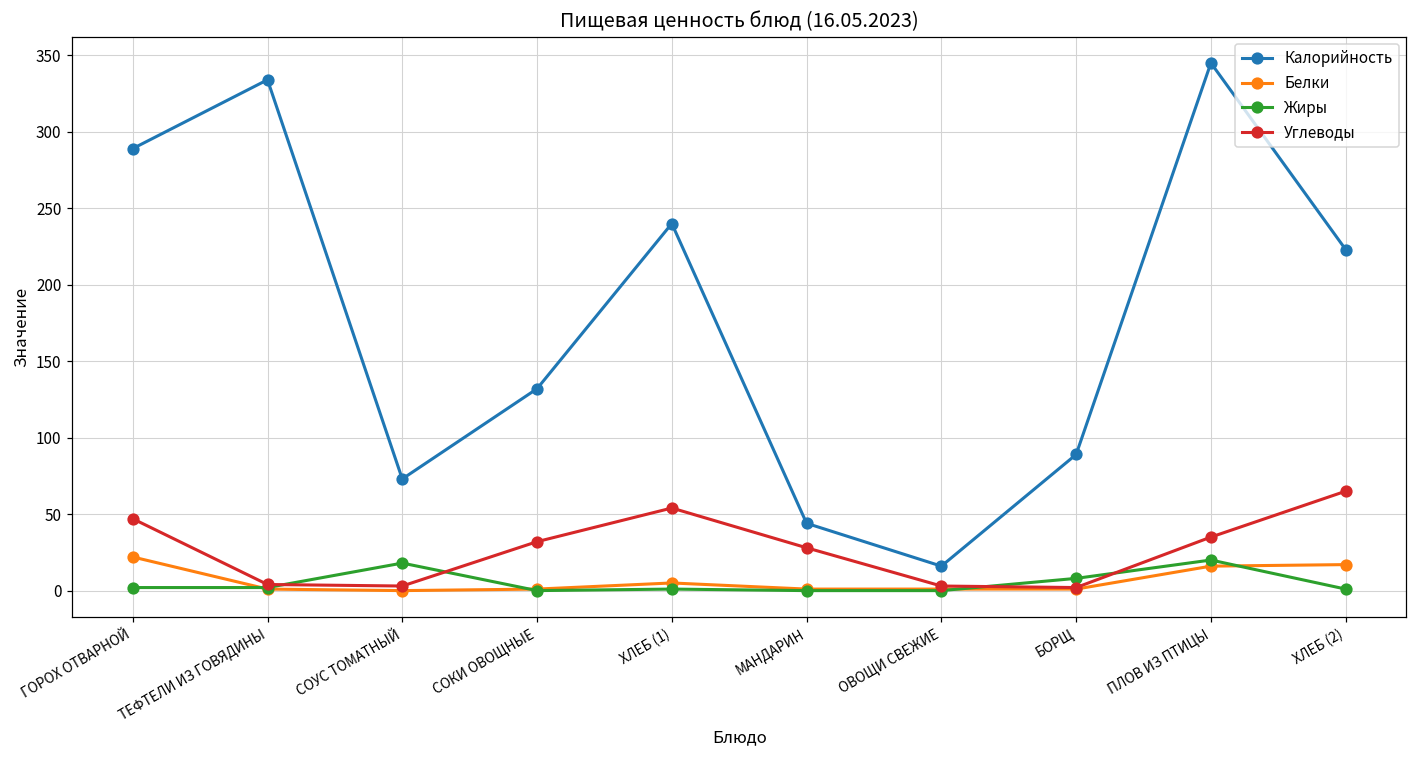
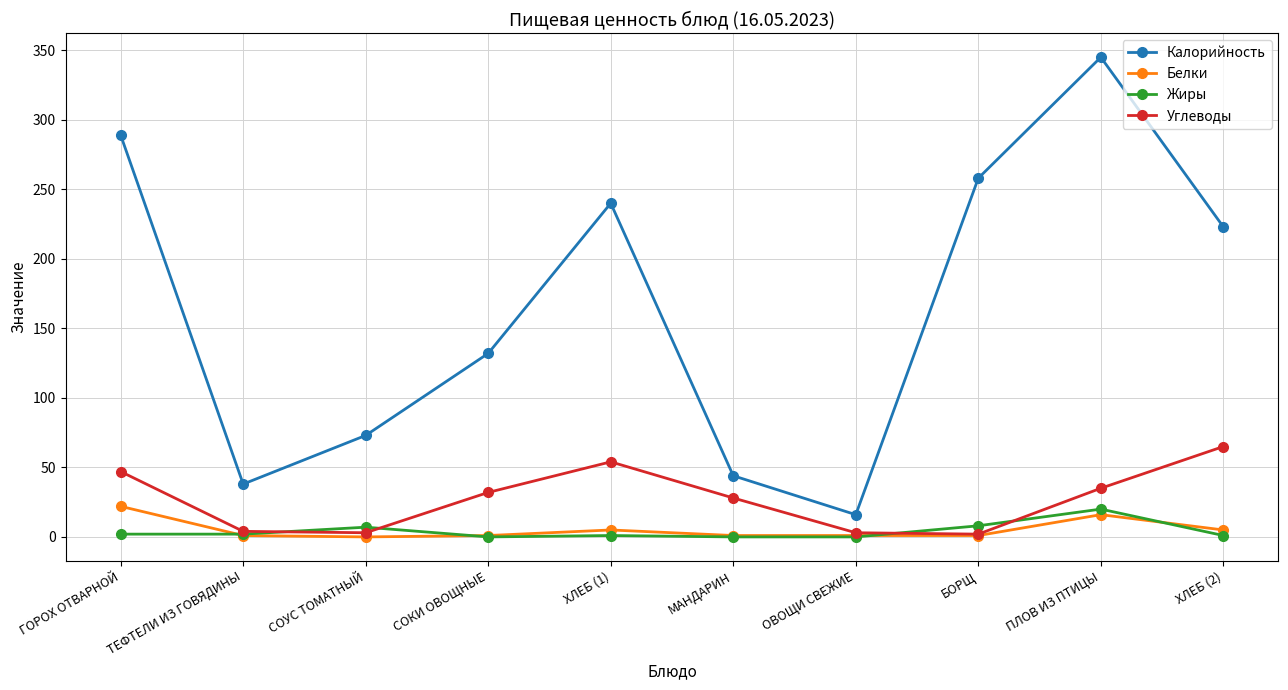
Калорийность, ТЕФТЕЛИ ИЗ ГОВЯДИНЫ: 334 -> 38
Жиры, СОУС ТОМАТНЫЙ: 18 -> 7
Калорийность, БОРЩ: 89 -> 258
Белки, ХЛЕБ (2): 17 -> 5
